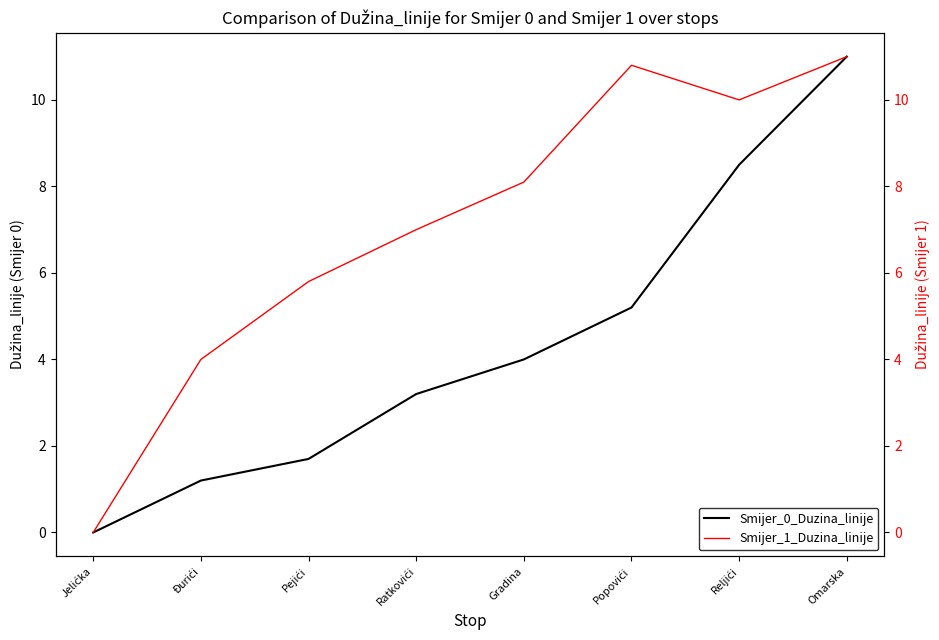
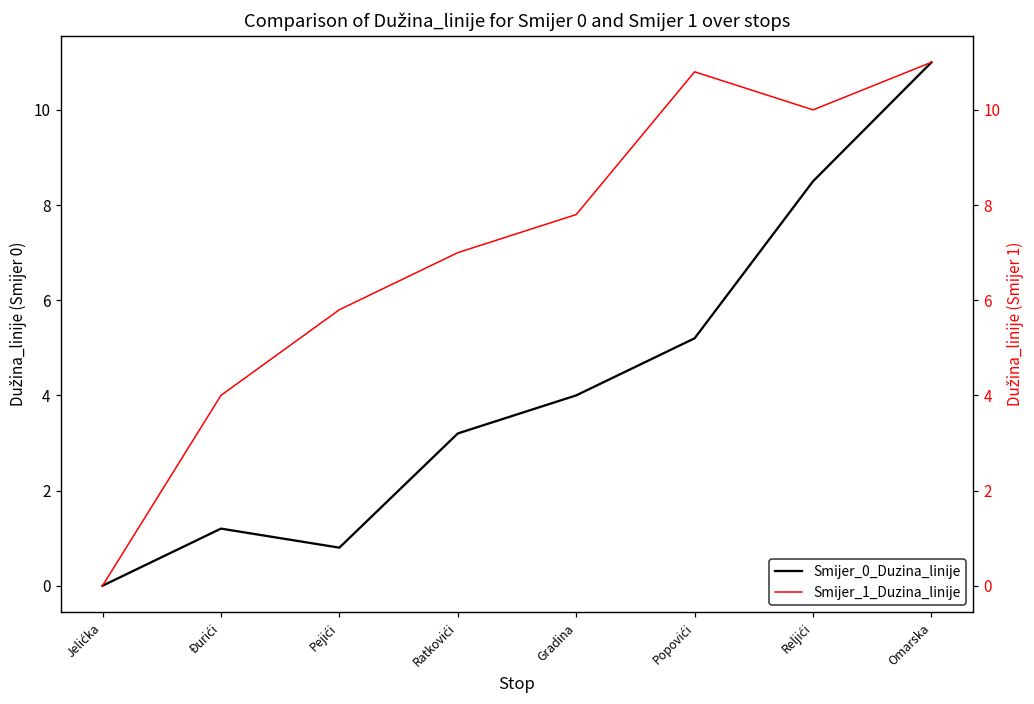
Smijer_0_Duzina_linije, Pejići: 1.7 -> 0.8
Smijer_1_Duzina_linije, Gradina: 8.1 -> 7.8
